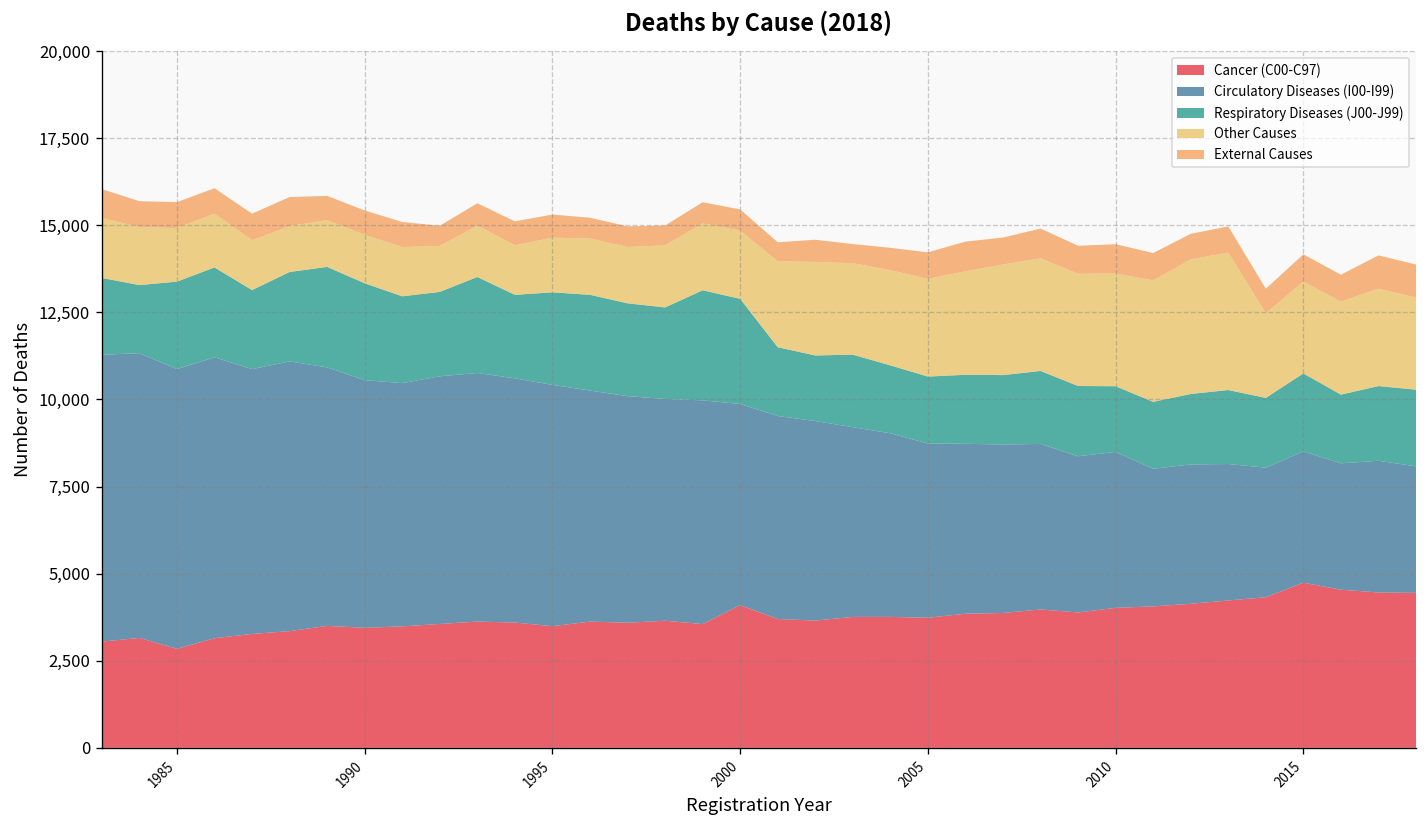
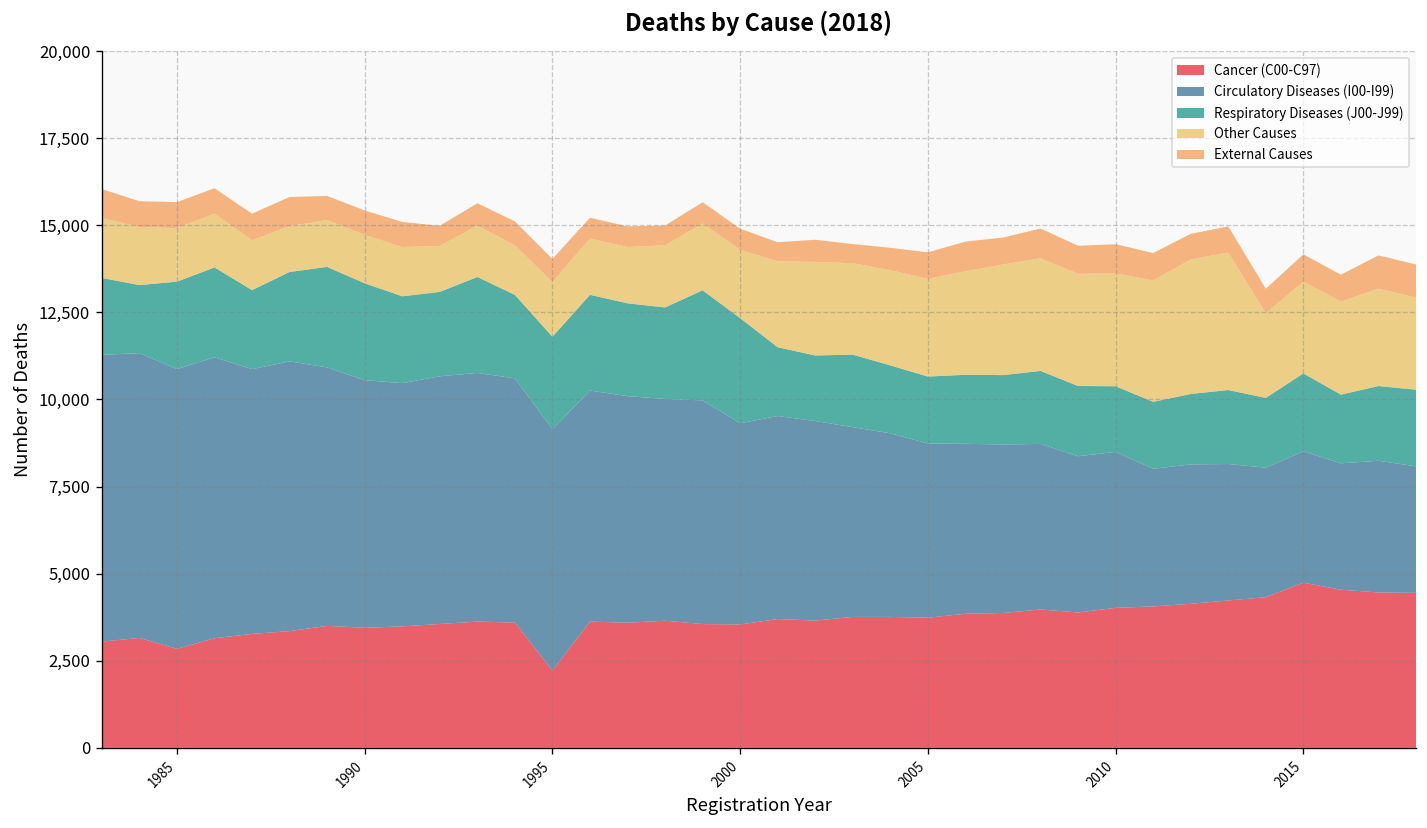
Cancer (C00-C97), 1995: 3,500 -> 2,200
Cancer (C00-C97), 2000: 4,100 -> 3,500
